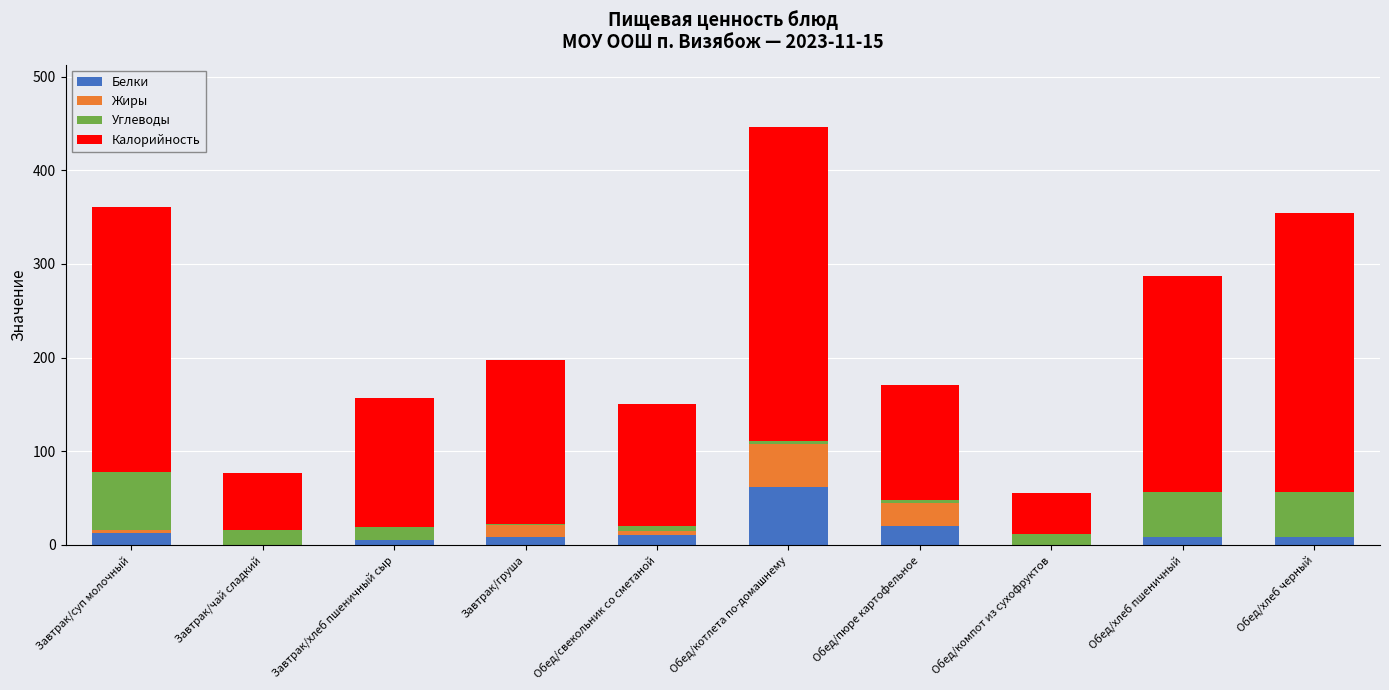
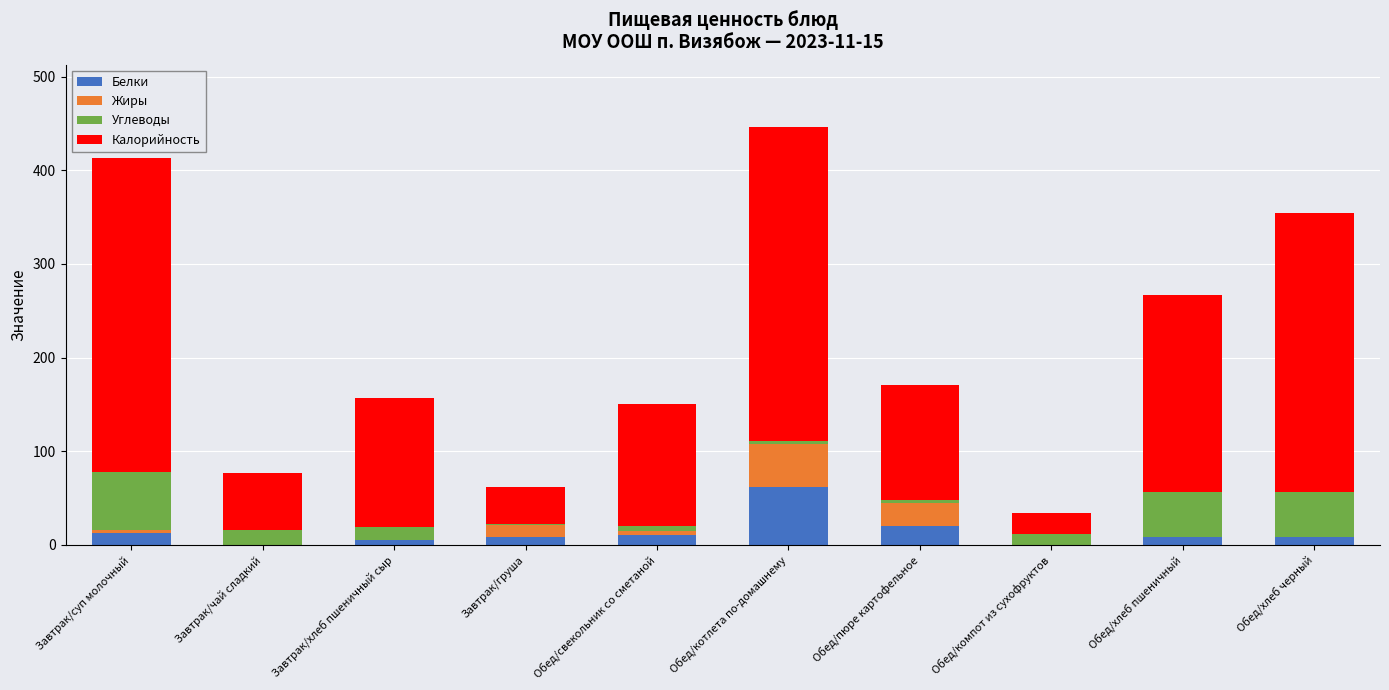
Калорийность, Завтрак/суп молочный: 280 -> 340
Калорийность, Завтрак/груша: 180 -> 40
Калорийность, Обед/компот из сухофруктов: 40 -> 20
Калорийность, Обед/хлеб пшеничный: 230 -> 210
